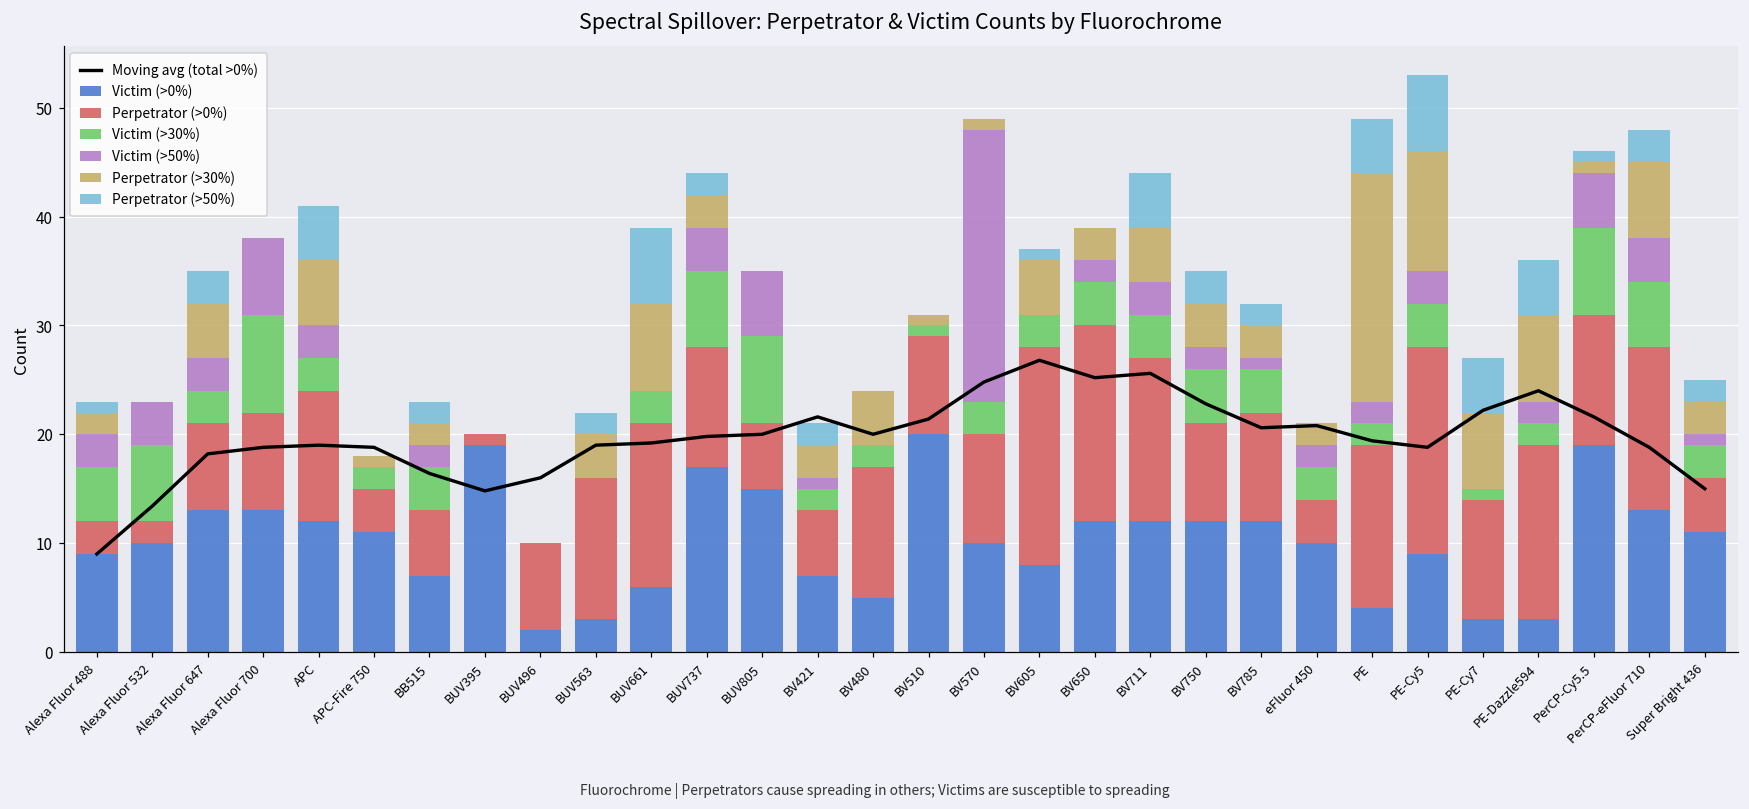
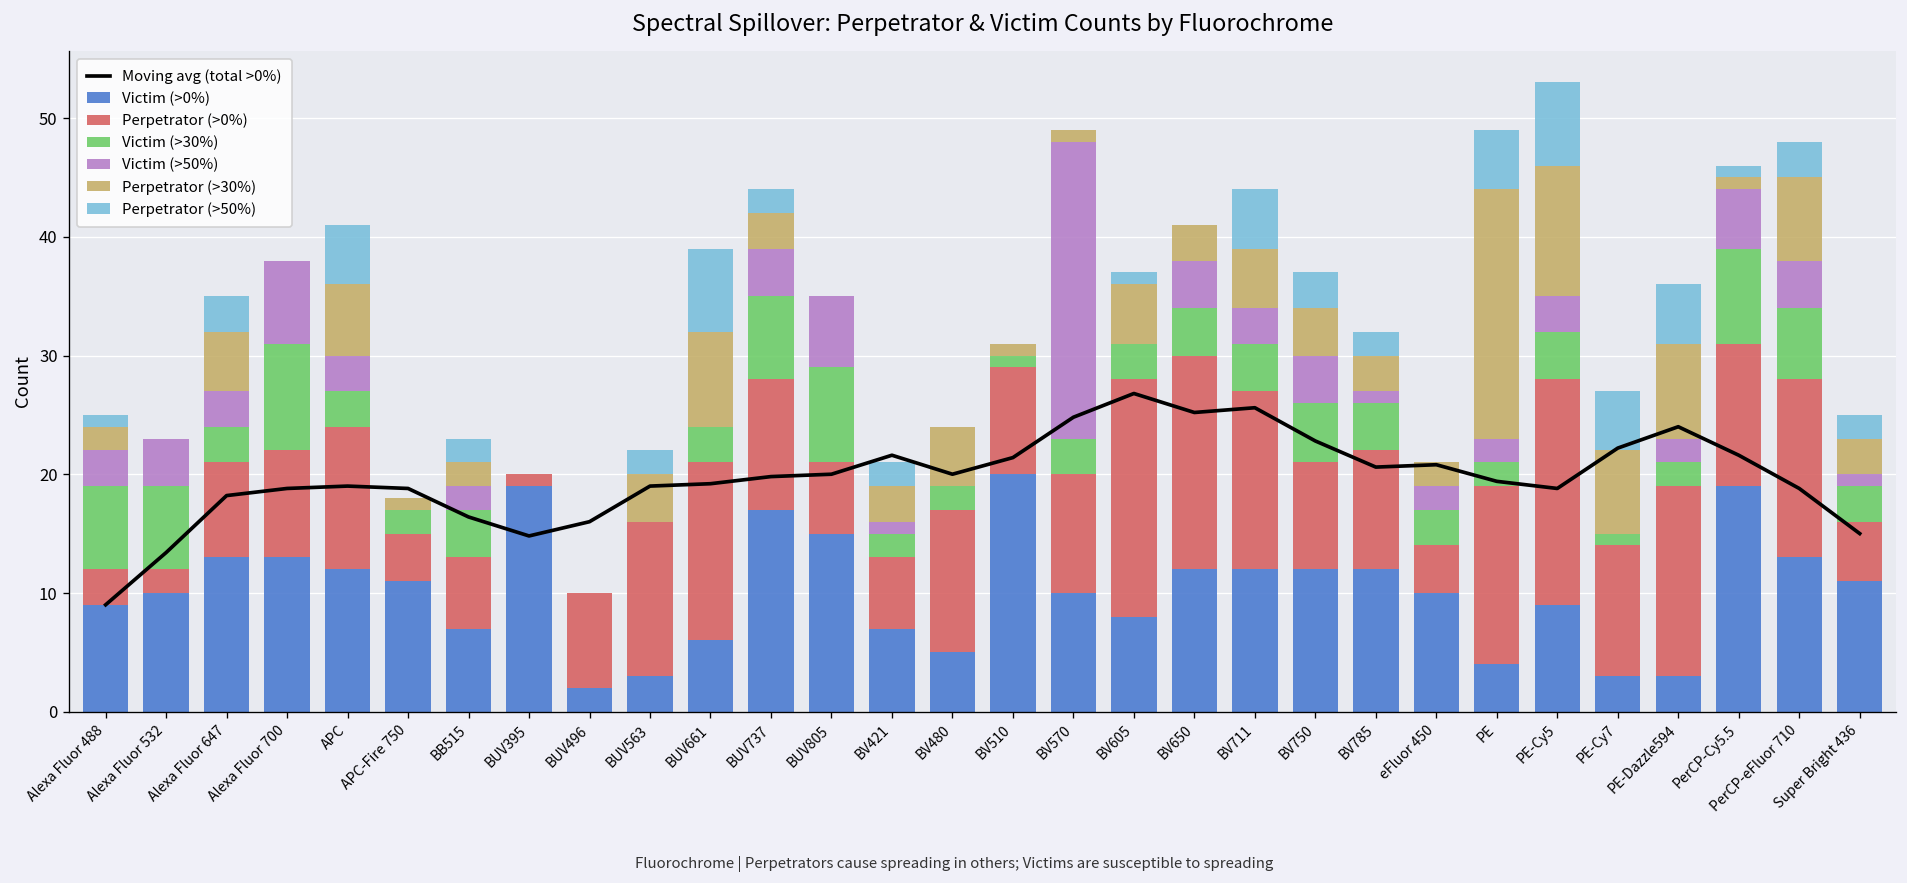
Victim (>30%), Alexa Fluor 488: 5 -> 7
Victim (>50%), BV650: 2 -> 4
Victim (>50%), BV750: 2 -> 4
